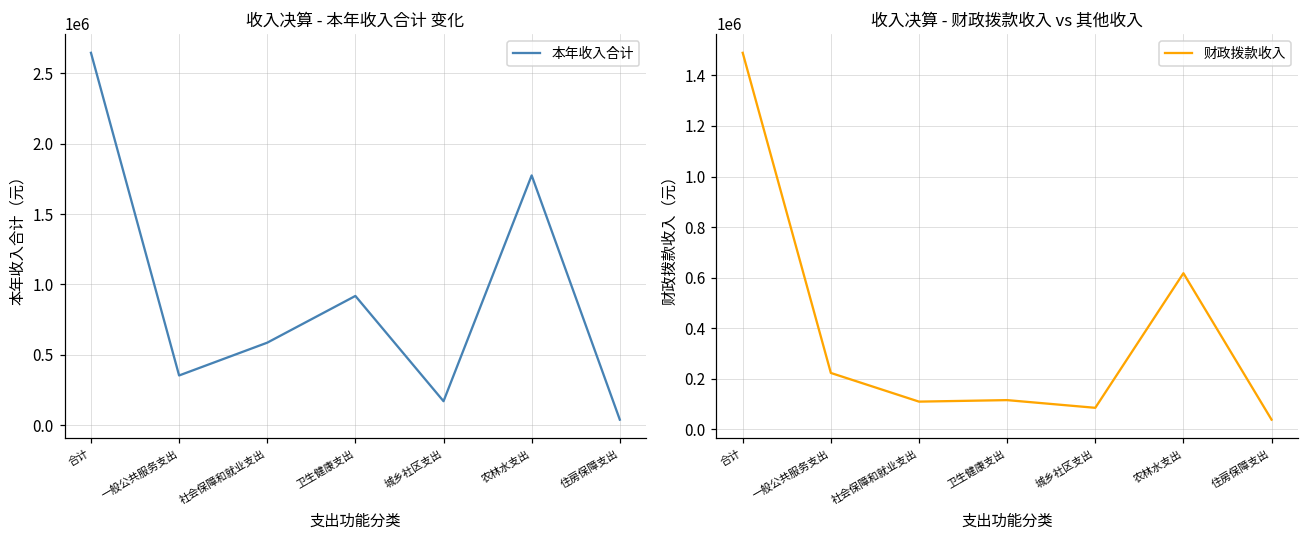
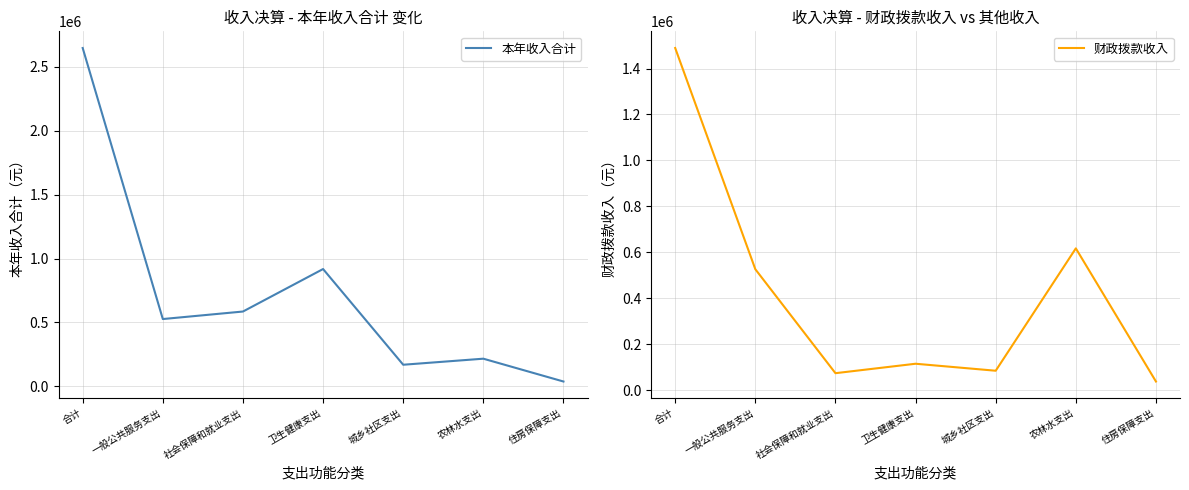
收入决算 - 本年收入合计 变化, 一般公共服务支出: 350000 -> 530000
收入决算 - 本年收入合计 变化, 农林水支出: 1770000 -> 220000
收入决算 - 财政拨款收入 vs 其他收入, 一般公共服务支出: 220000 -> 530000
收入决算 - 财政拨款收入 vs 其他收入, 社会保障和就业支出: 110000 -> 70000
